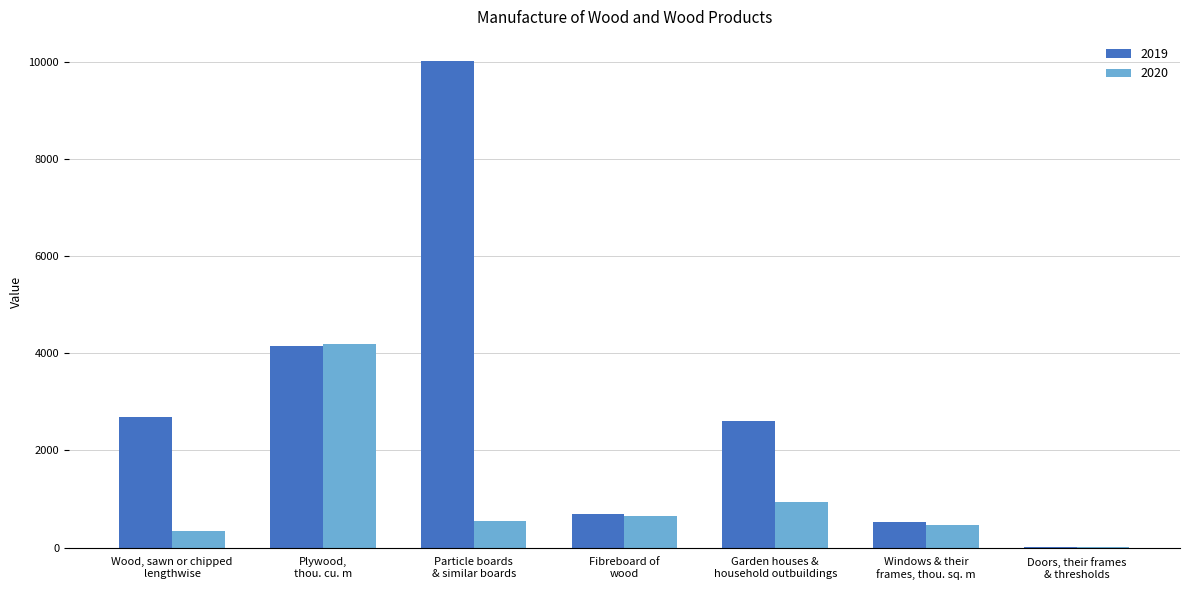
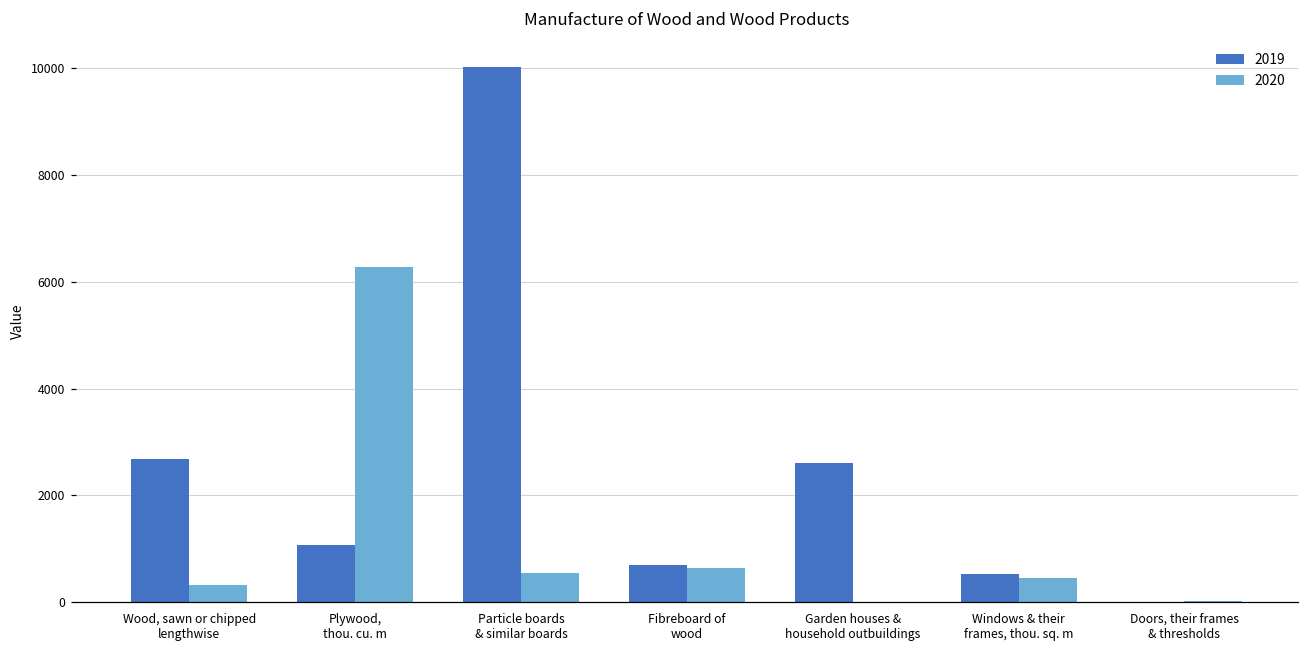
2019, Plywood, thou. cu. m: 4100 -> 1100
2020, Plywood, thou. cu. m: 4200 -> 6300
2020, Garden houses & household outbuildings: 900 -> 0
